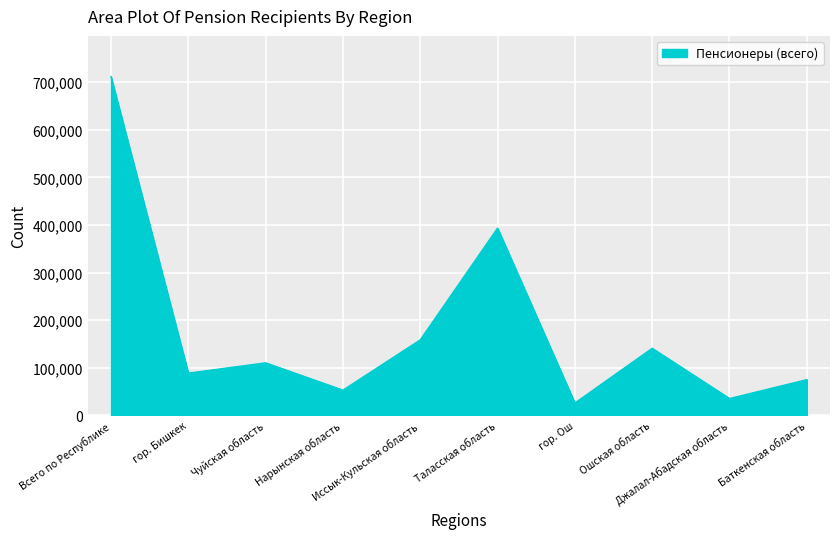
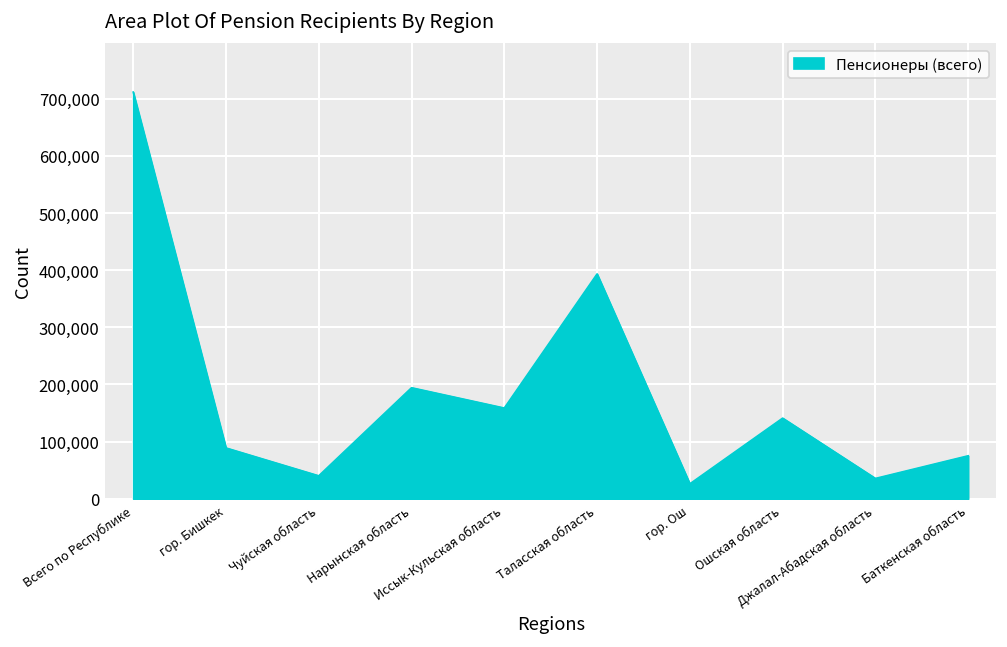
Чуйская область: 110,000 -> 40,000
Нарынская область: 50,000 -> 190,000
